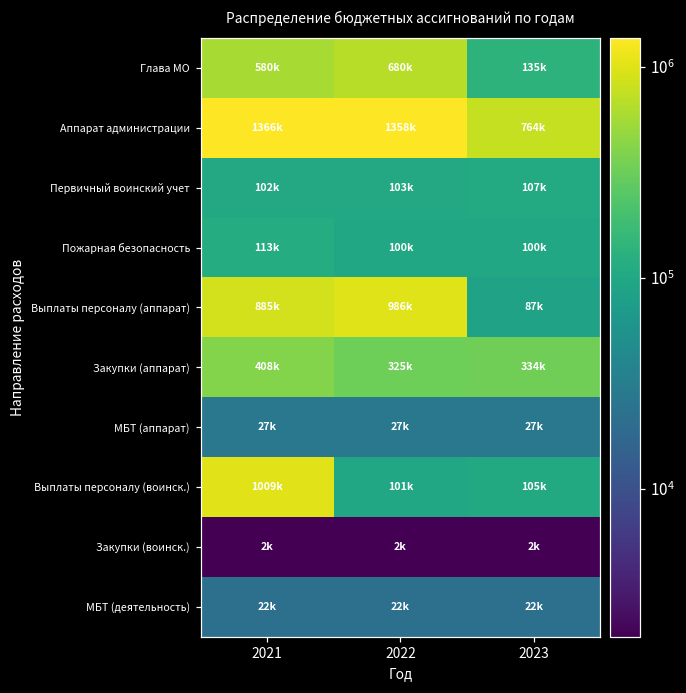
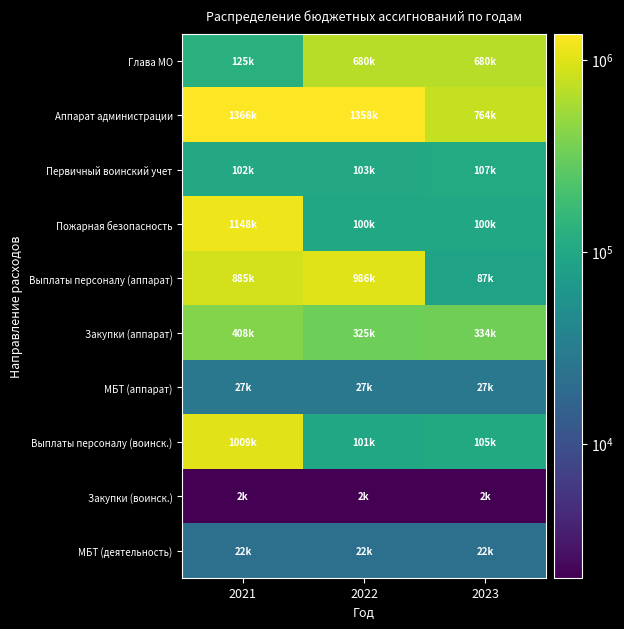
Глава МО, 2021: 580k -> 125k
Глава МО, 2023: 135k -> 680k
Пожарная безопасность, 2021: 113k -> 1148k
